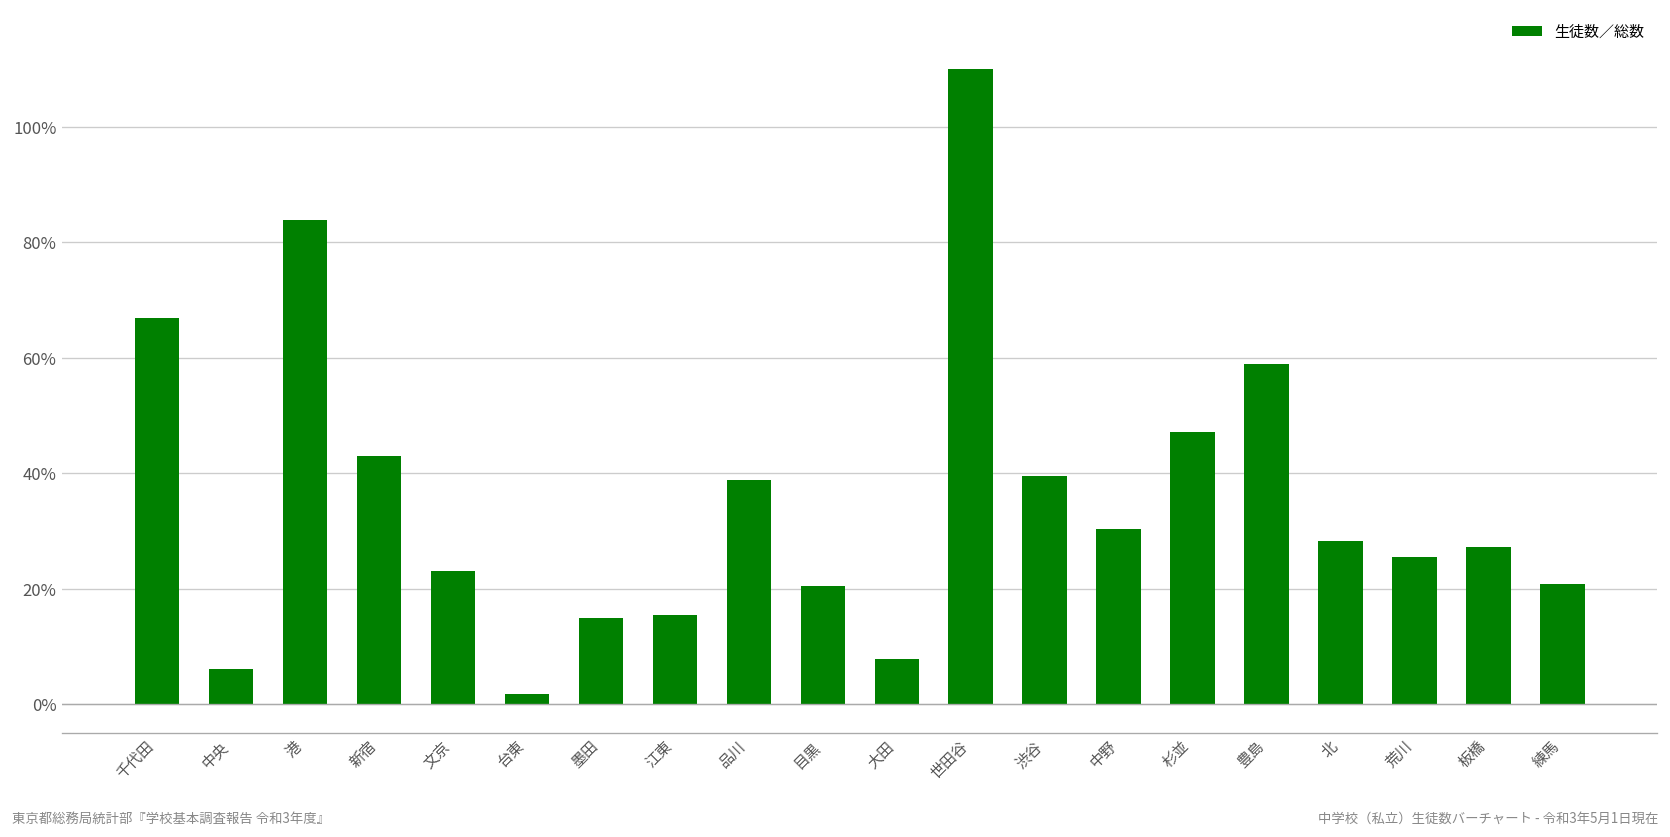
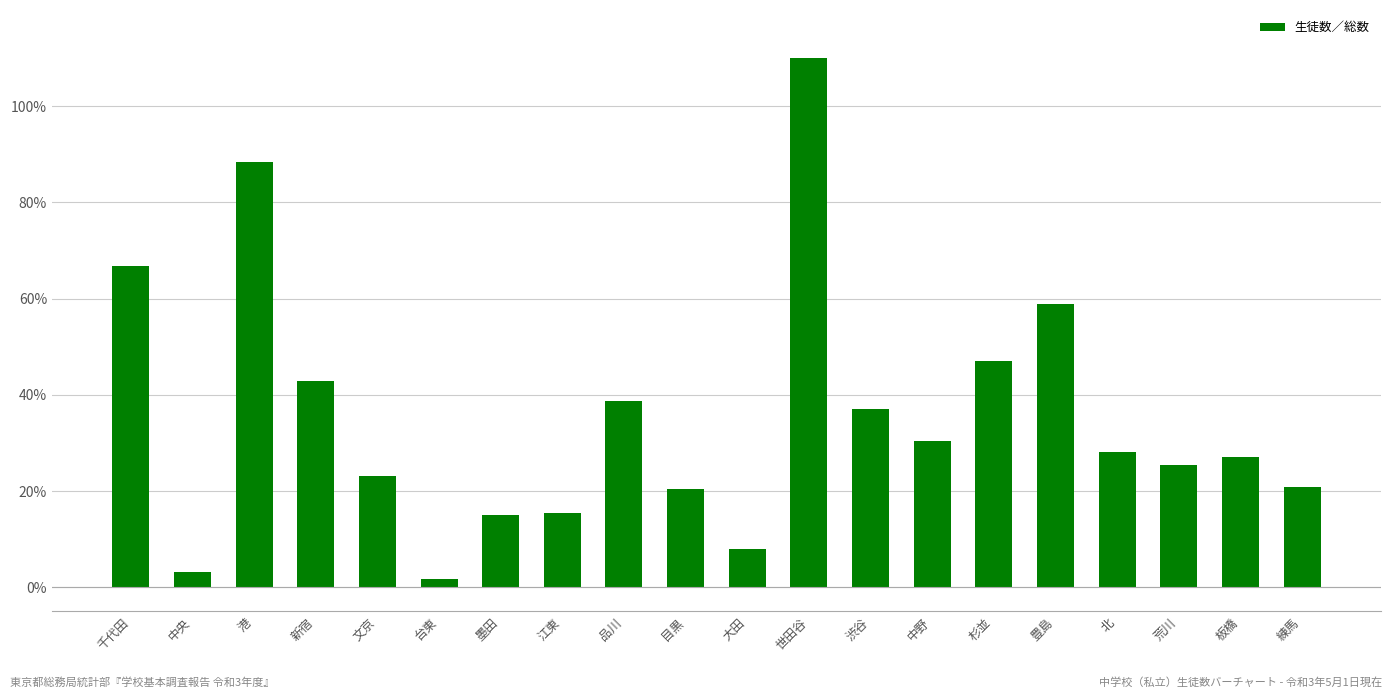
中央: 6% -> 3%
港: 84% -> 88%
渋谷: 39% -> 37%
